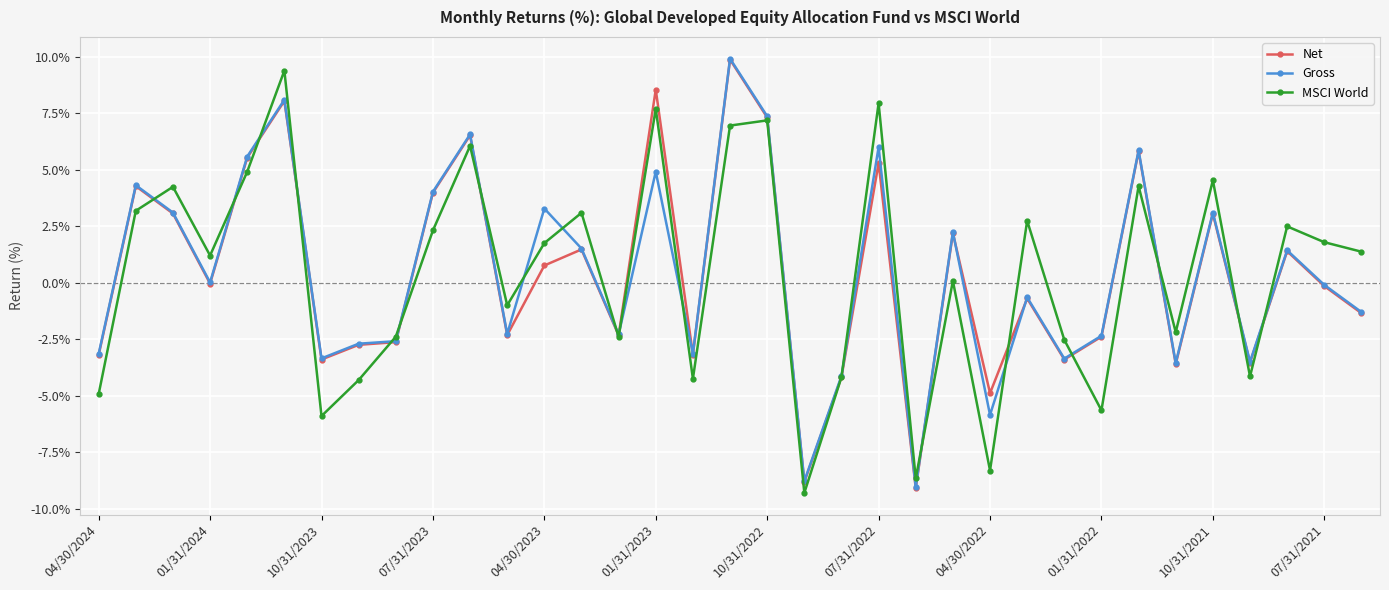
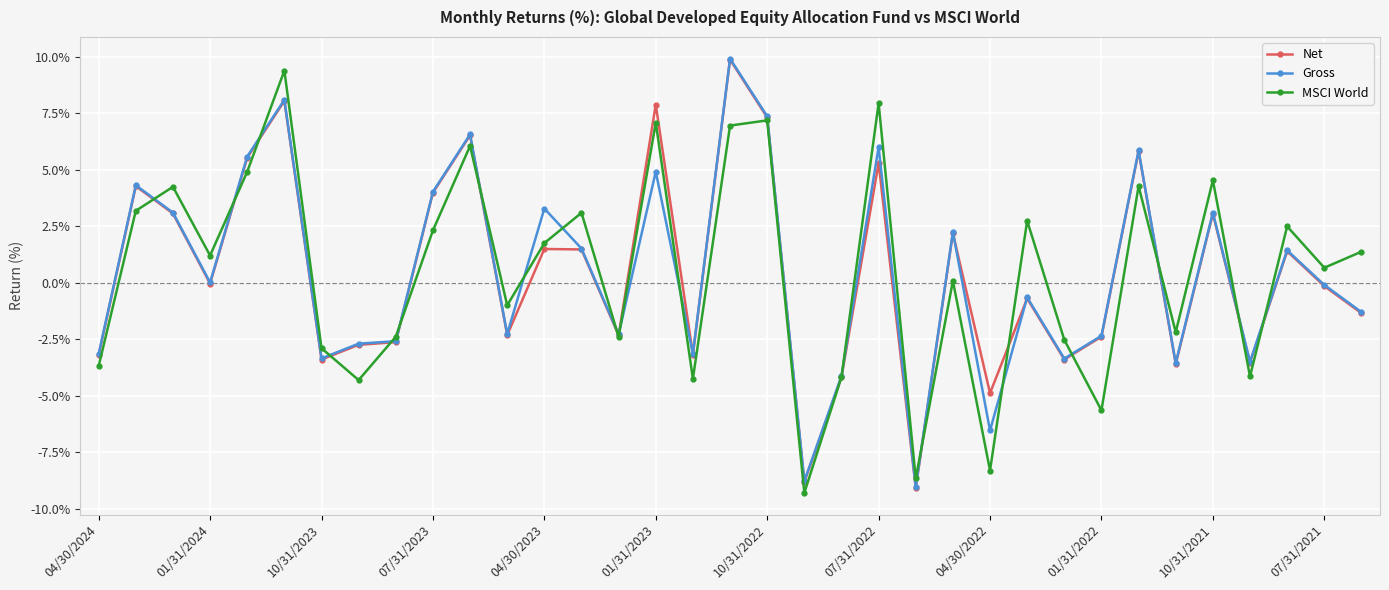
MSCI World, 04/30/2024: -4.9% -> -3.7%
MSCI World, 10/31/2023: -5.9% -> -2.9%
Net, 04/30/2023: 0.8% -> 1.5%
Net, 01/31/2023: 8.5% -> 7.9%
MSCI World, 01/31/2023: 7.7% -> 7.1%
Gross, 04/30/2022: -5.9% -> -6.5%
MSCI World, 07/31/2021: 1.8% -> 0.7%
